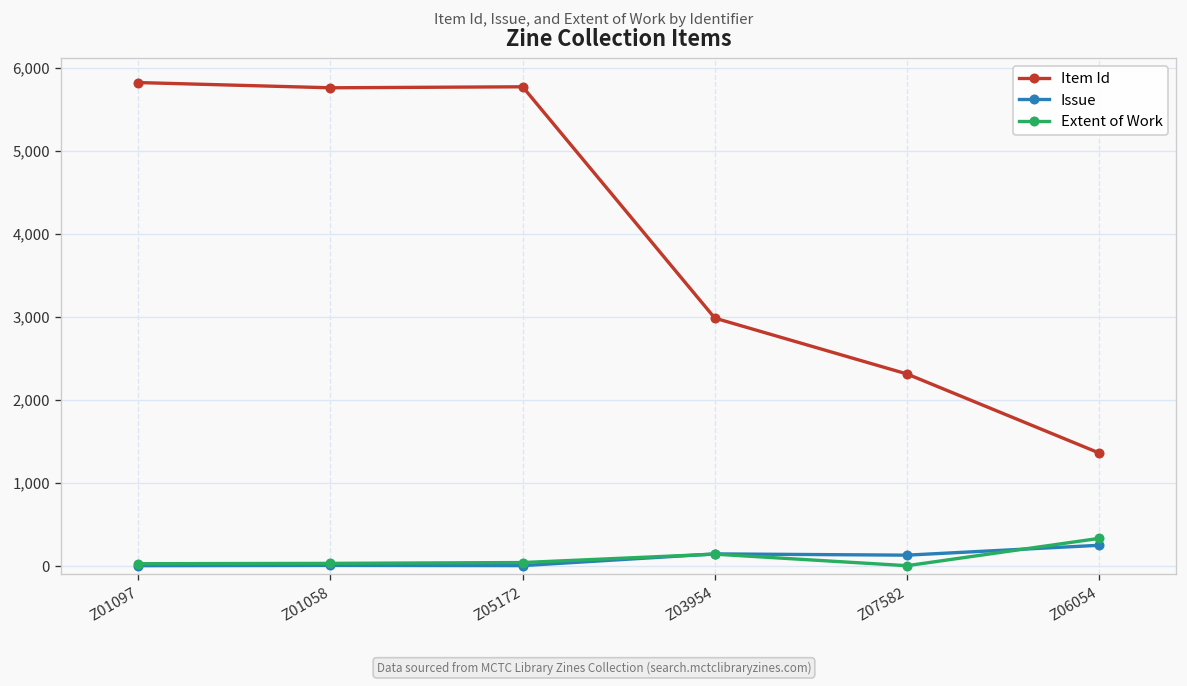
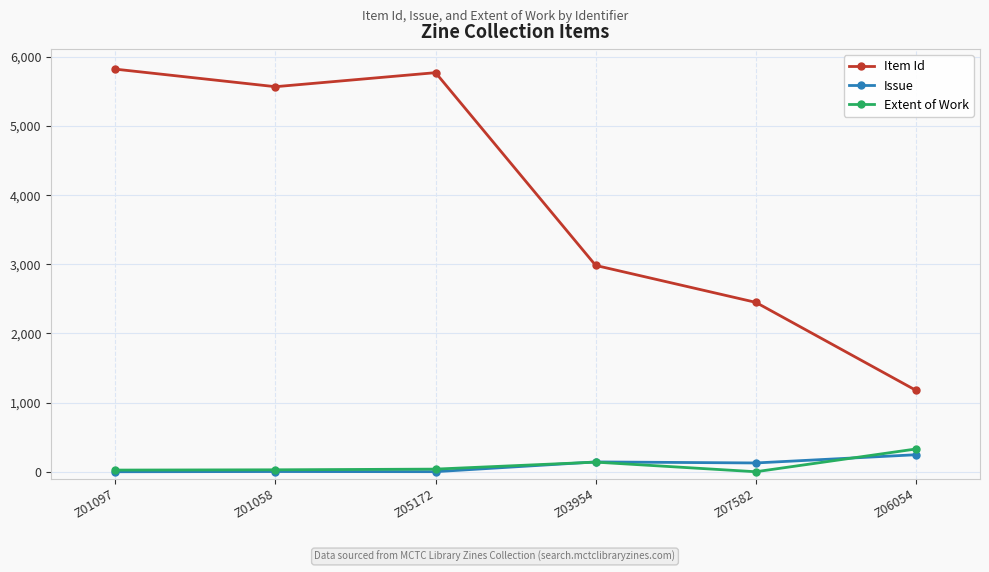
Item Id, Z01058: 5,800 -> 5,600
Item Id, Z07582: 2,300 -> 2,400
Item Id, Z06054: 1,400 -> 1,200
